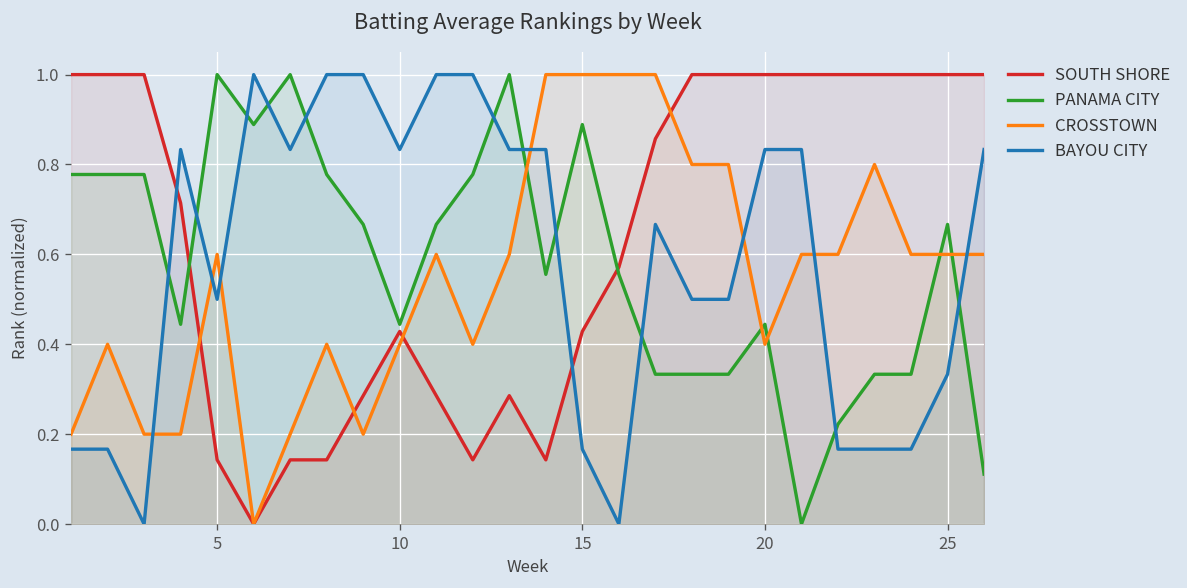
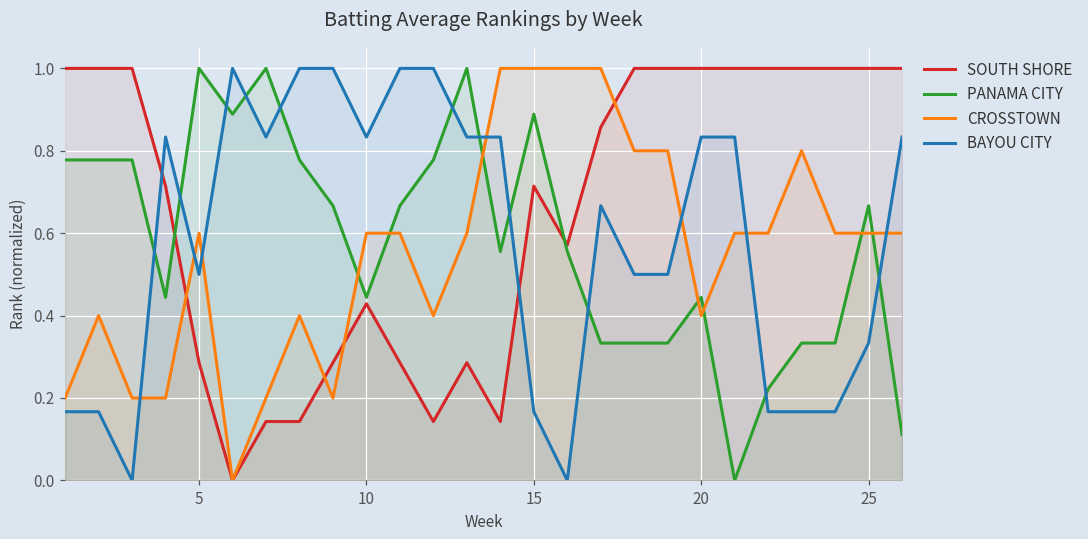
SOUTH SHORE, 5: 0.14 -> 0.29
CROSSTOWN, 10: 0.40 -> 0.60
SOUTH SHORE, 15: 0.43 -> 0.71
